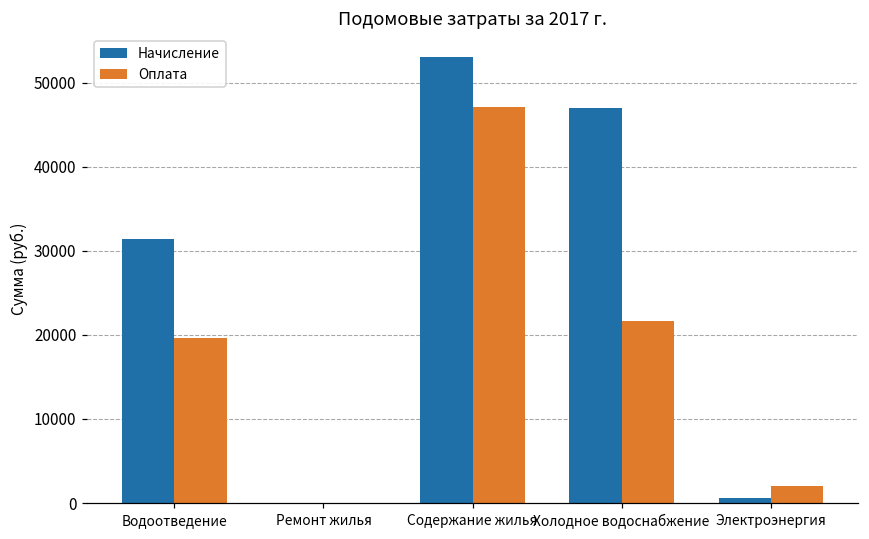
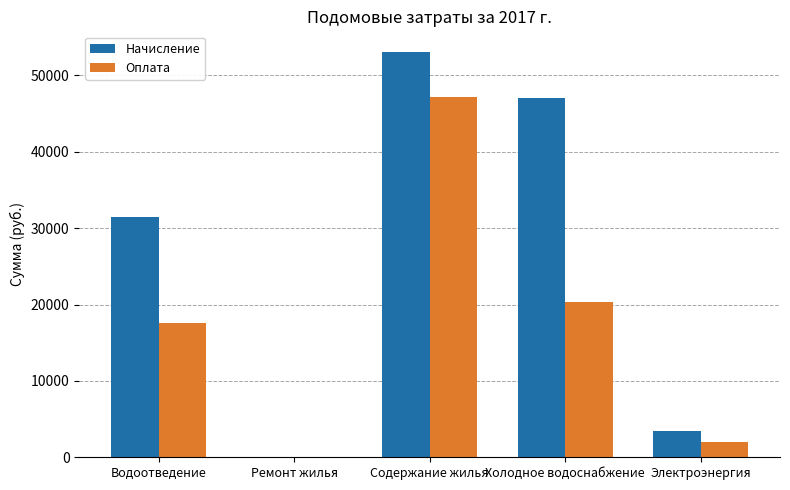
Оплата, Водоотведение: 20000 -> 18000
Оплата, Холодное водоснабжение: 22000 -> 20000
Начисление, Электроэнергия: 1000 -> 3000
